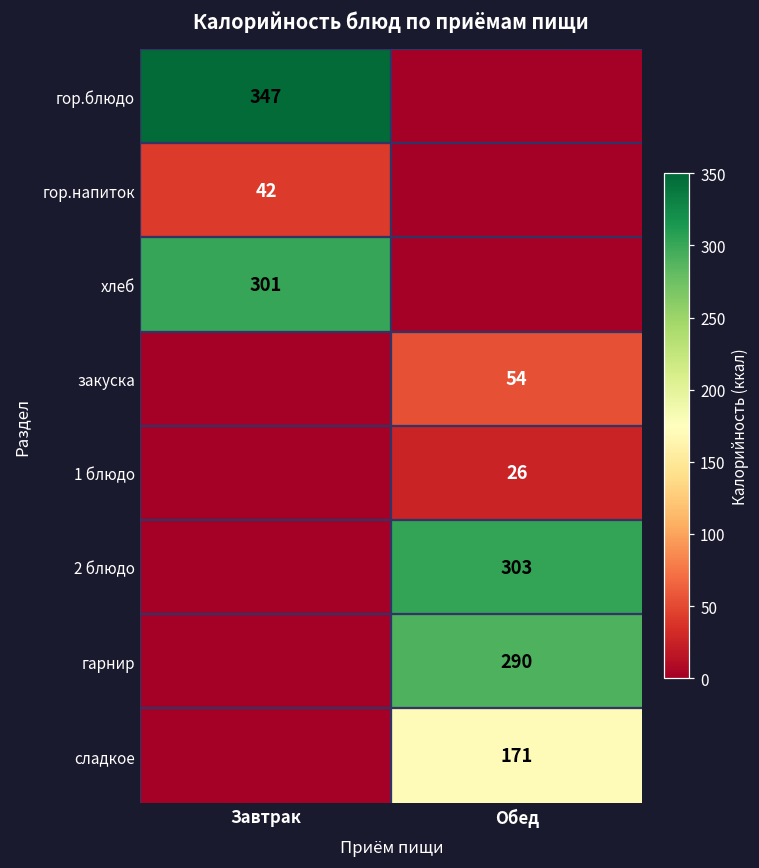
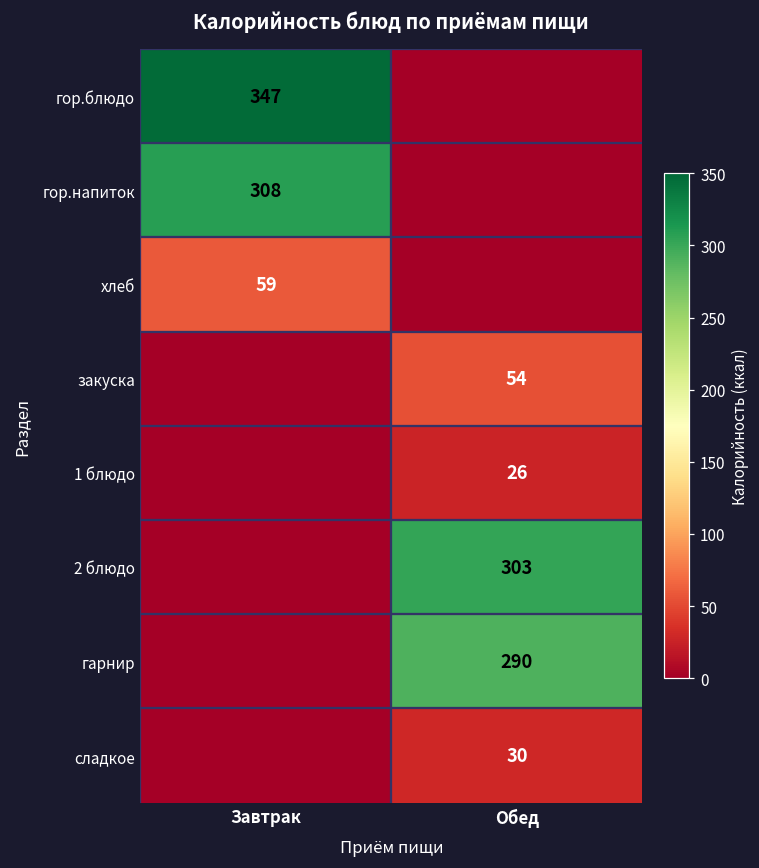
гор.напиток, Завтрак: 42 -> 308
хлеб, Завтрак: 301 -> 59
сладкое, Обед: 171 -> 30
